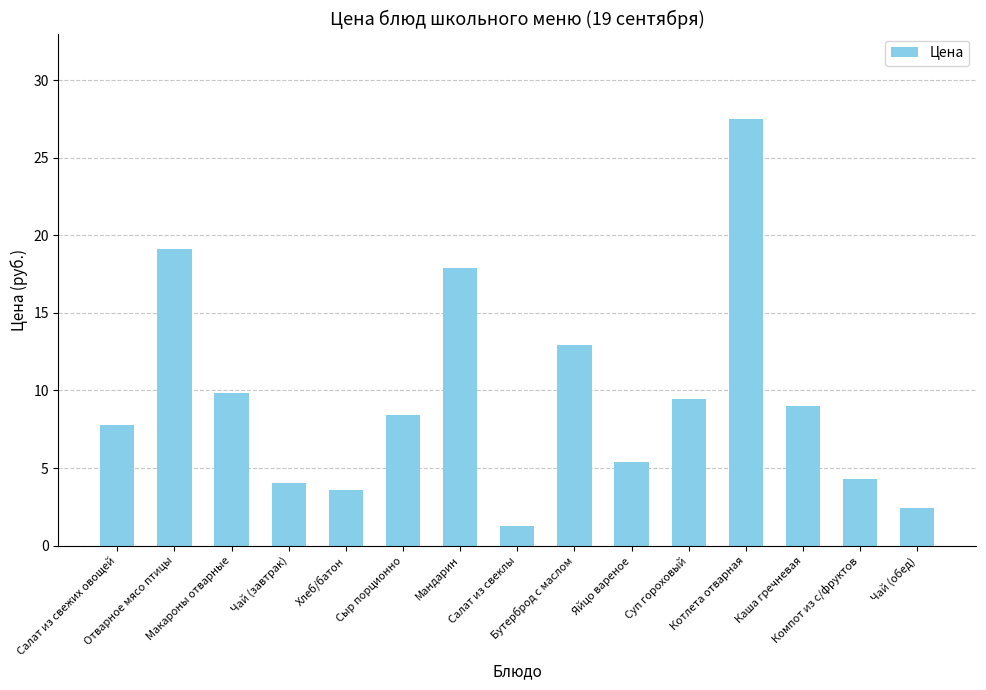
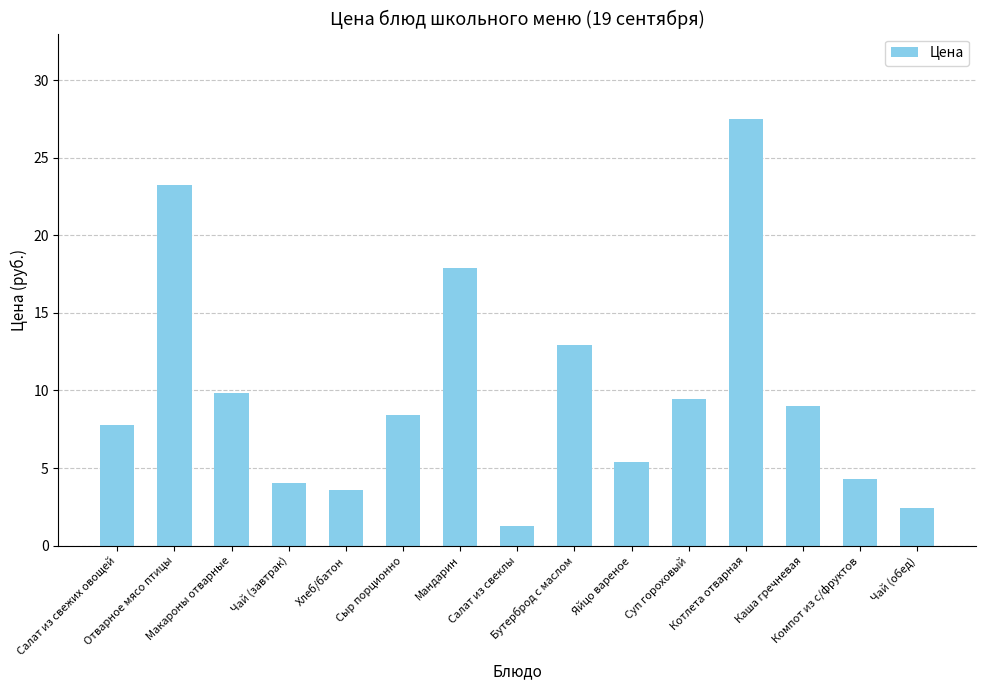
Отварное мясо птицы: 19.2 -> 23.3
